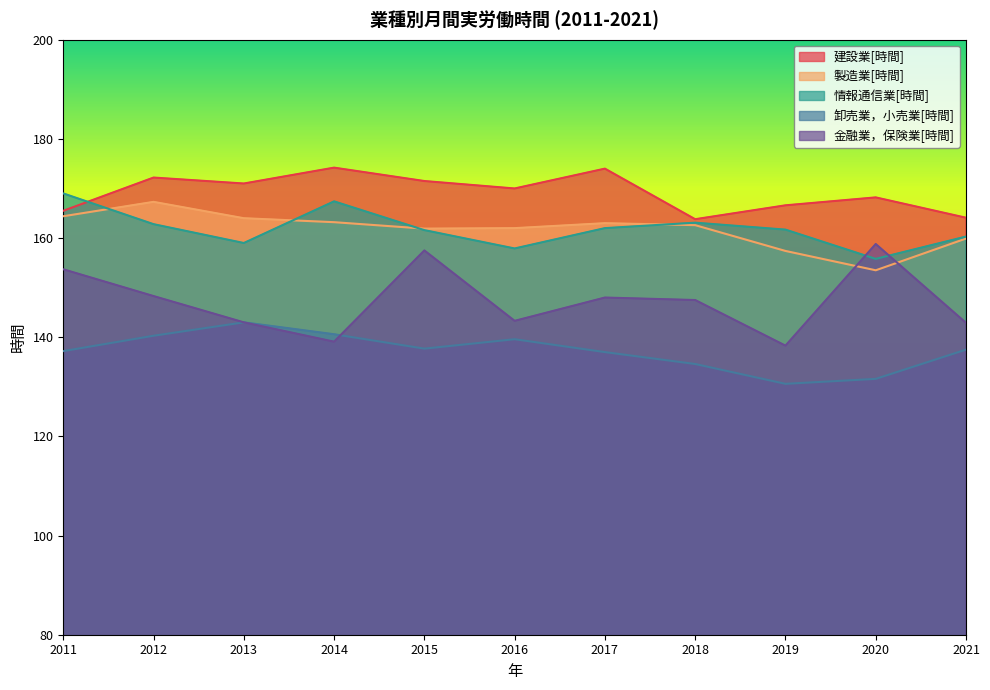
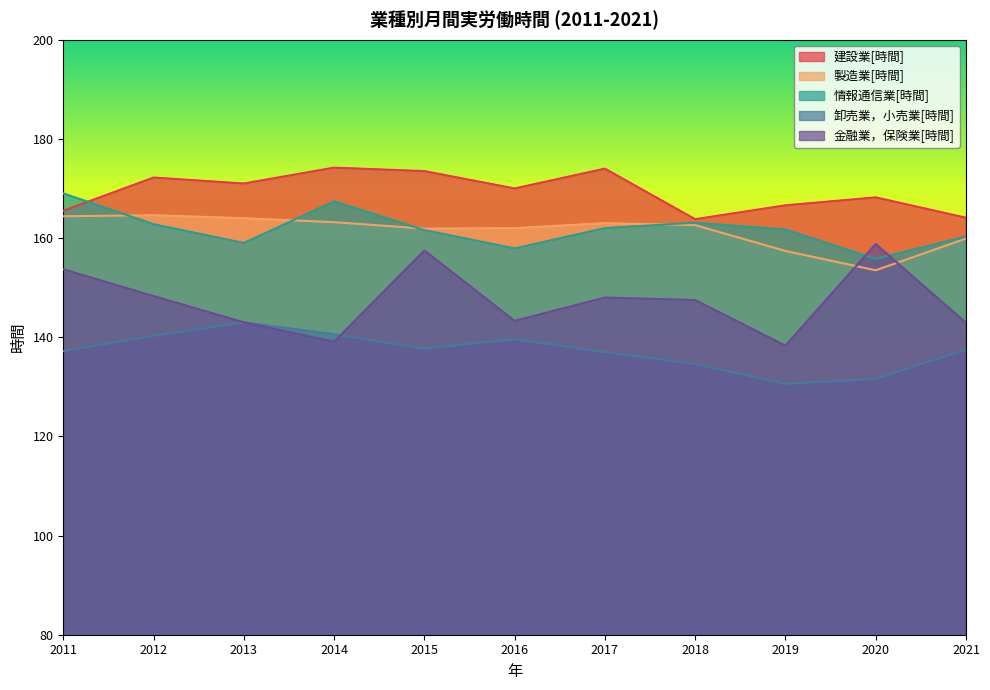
製造業[時間], 2012: 167 -> 165
建設業[時間], 2015: 172 -> 174
